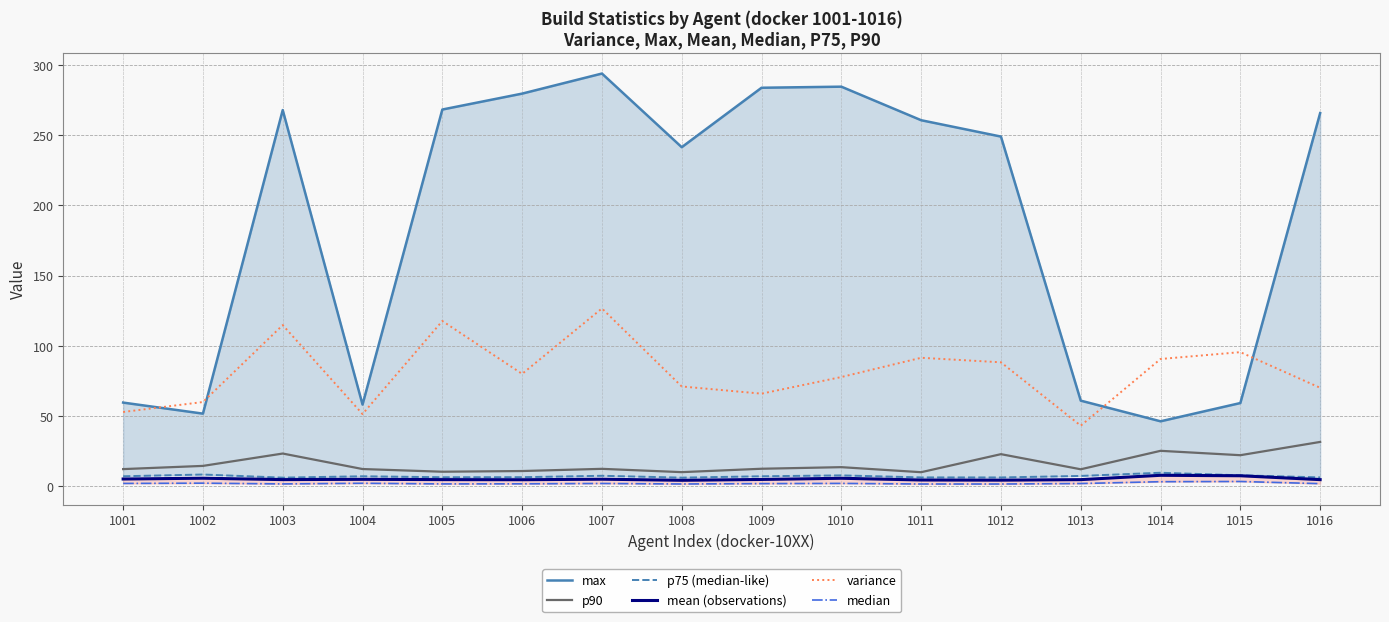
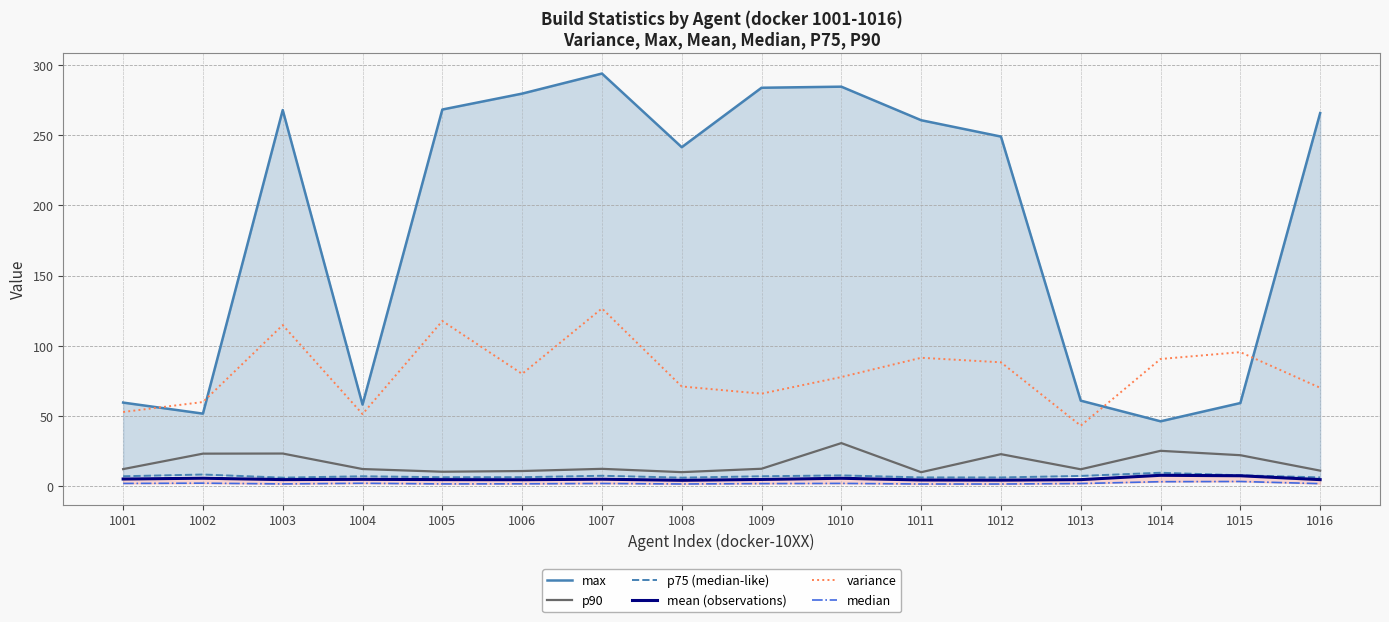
p90, 1002: 15 -> 23
p90, 1010: 14 -> 31
p90, 1016: 32 -> 11
